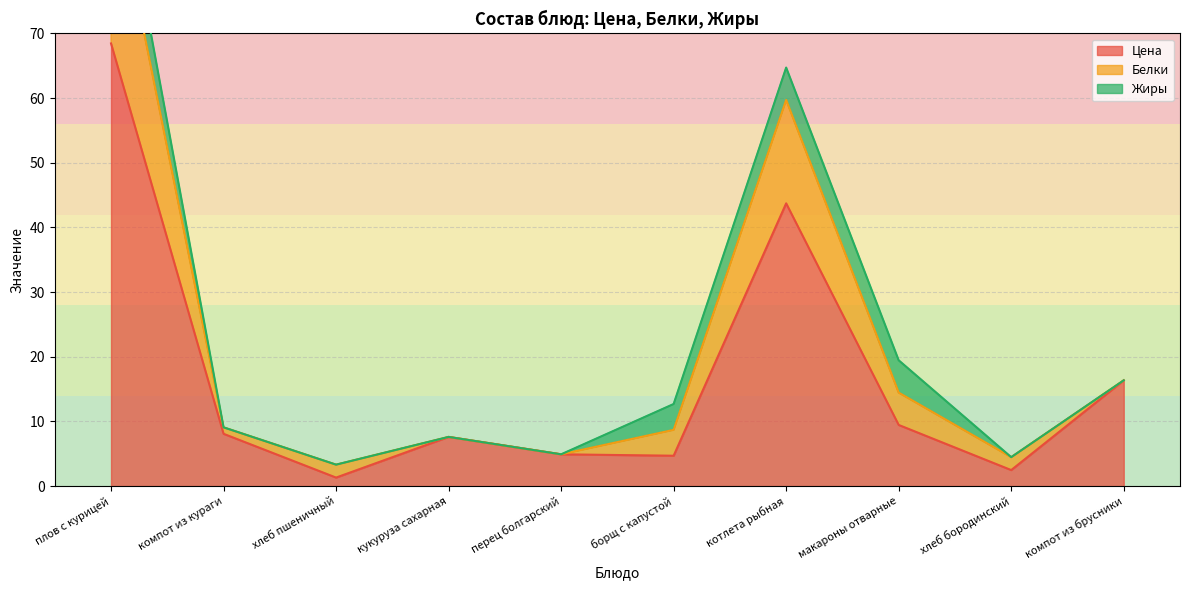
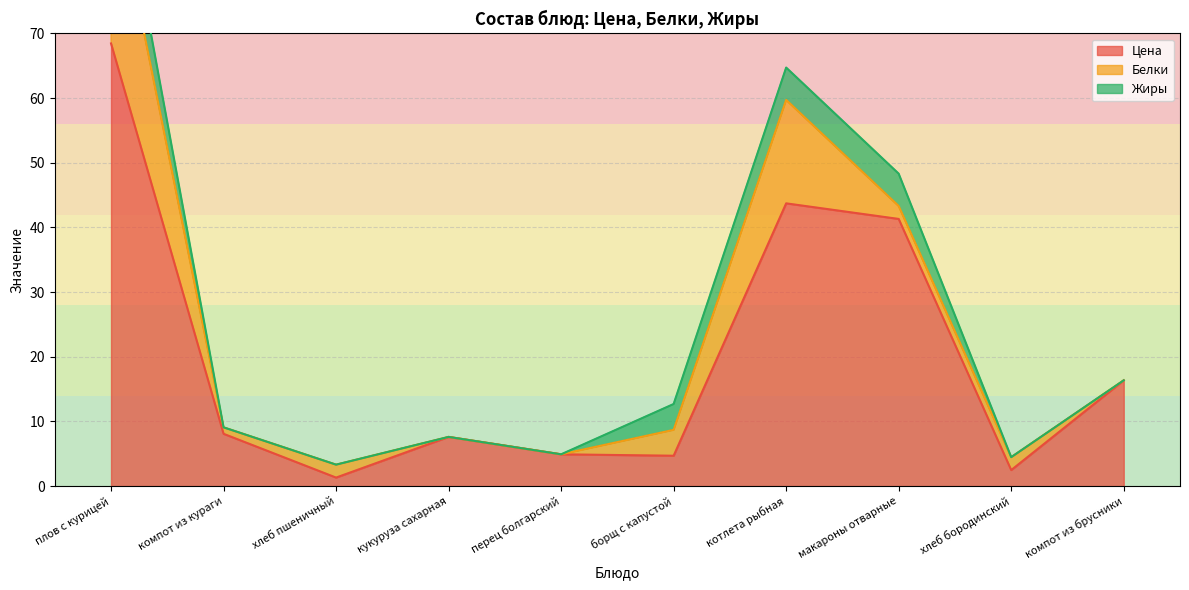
Цена, макароны отварные: 9 -> 41
Белки, макароны отварные: 5 -> 2
